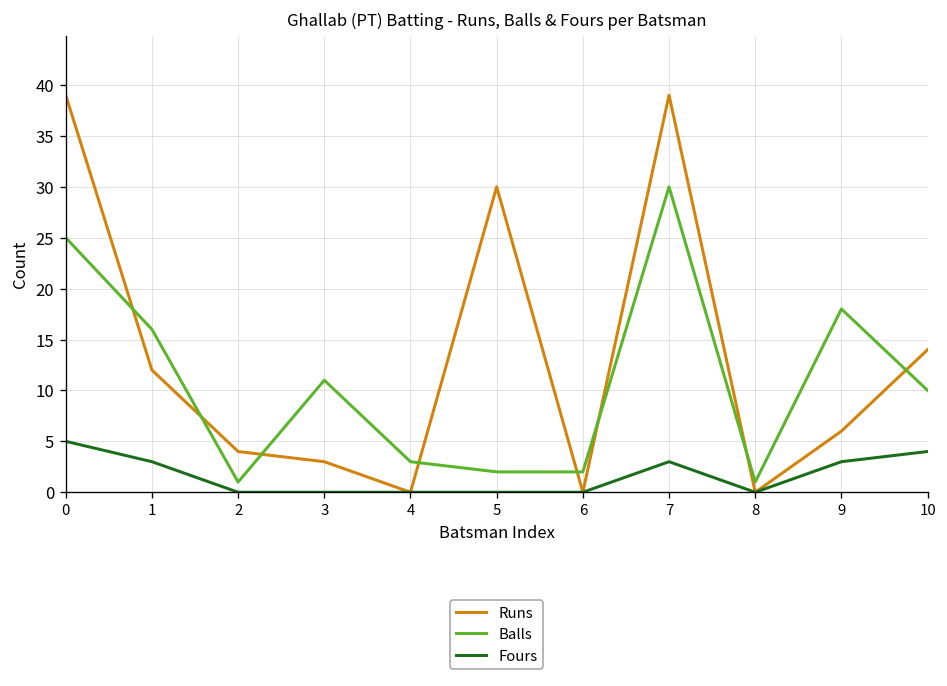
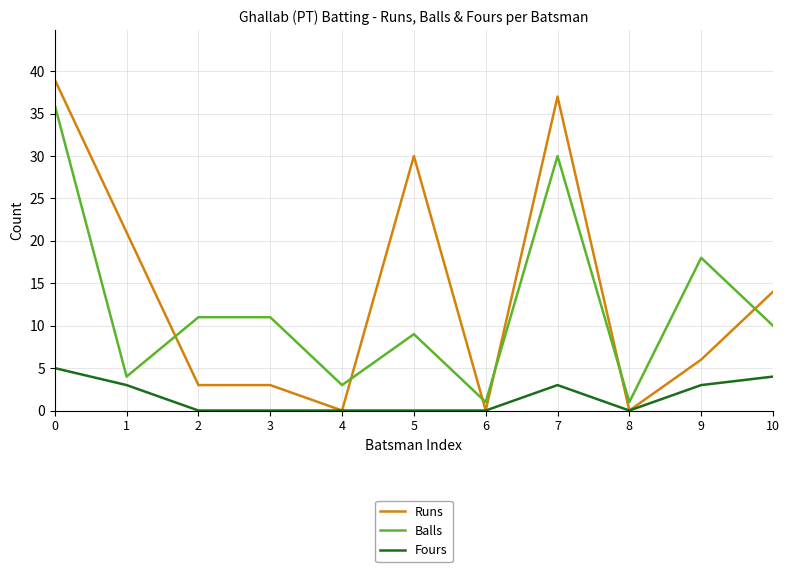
Balls, 0: 25 -> 36
Runs, 1: 12 -> 21
Balls, 1: 16 -> 4
Runs, 2: 4 -> 3
Balls, 2: 1 -> 11
Balls, 5: 2 -> 9
Balls, 6: 2 -> 1
Runs, 7: 39 -> 37
